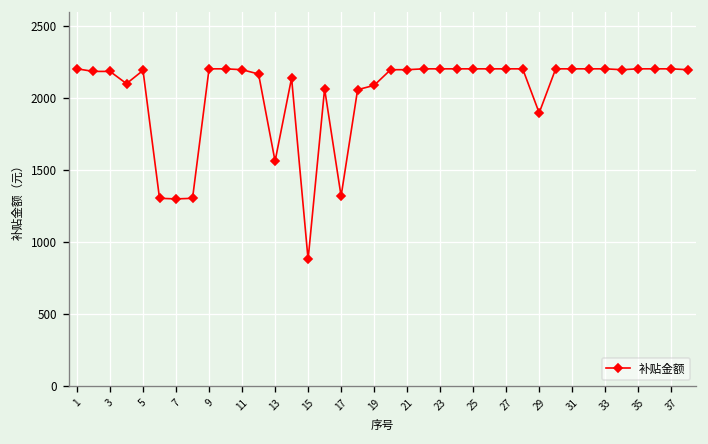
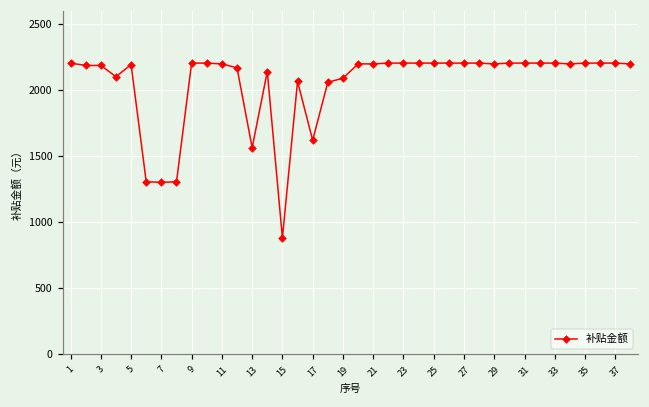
17: 1320 -> 1620
29: 1900 -> 2200
